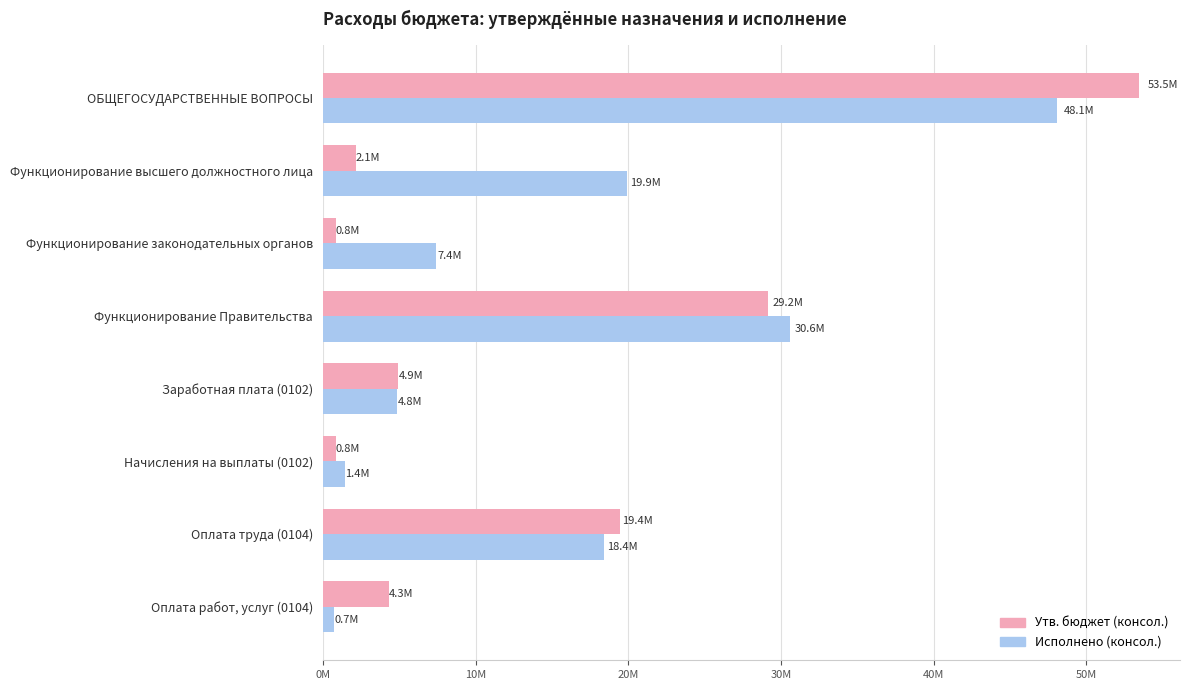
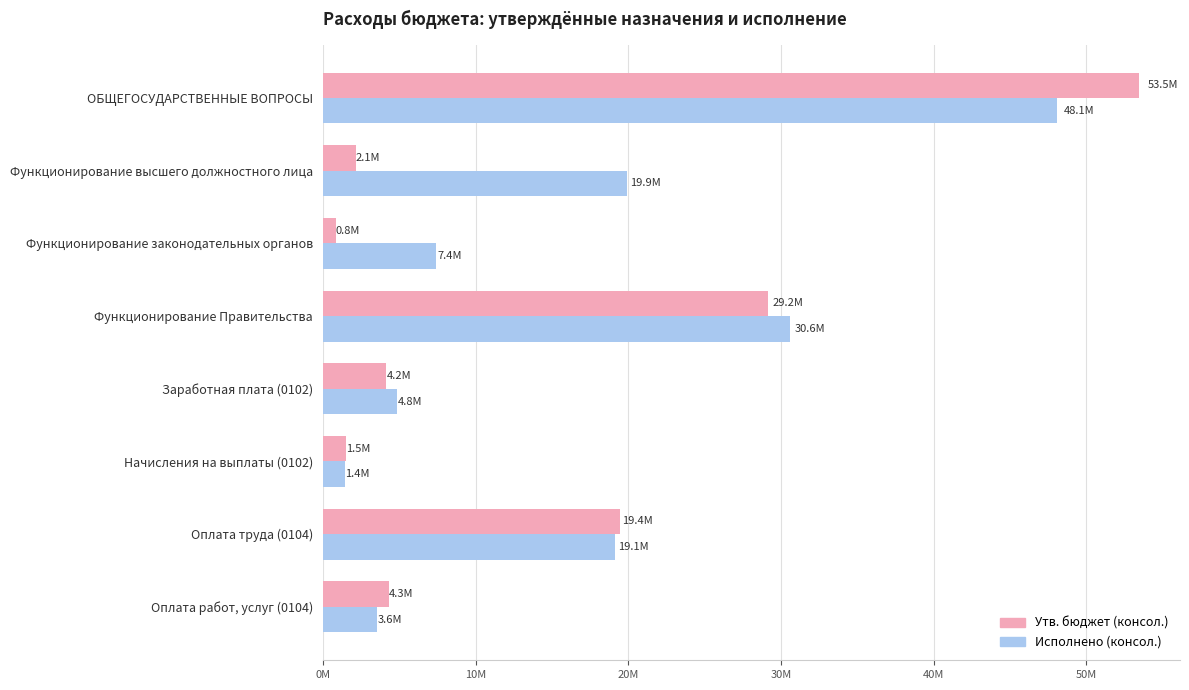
Утв. бюджет (консол.), Заработная плата (0102): 4.9M -> 4.2M
Утв. бюджет (консол.), Начисления на выплаты (0102): 0.8M -> 1.5M
Исполнено (консол.), Оплата труда (0104): 18.4M -> 19.1M
Исполнено (консол.), Оплата работ, услуг (0104): 0.7M -> 3.6M
